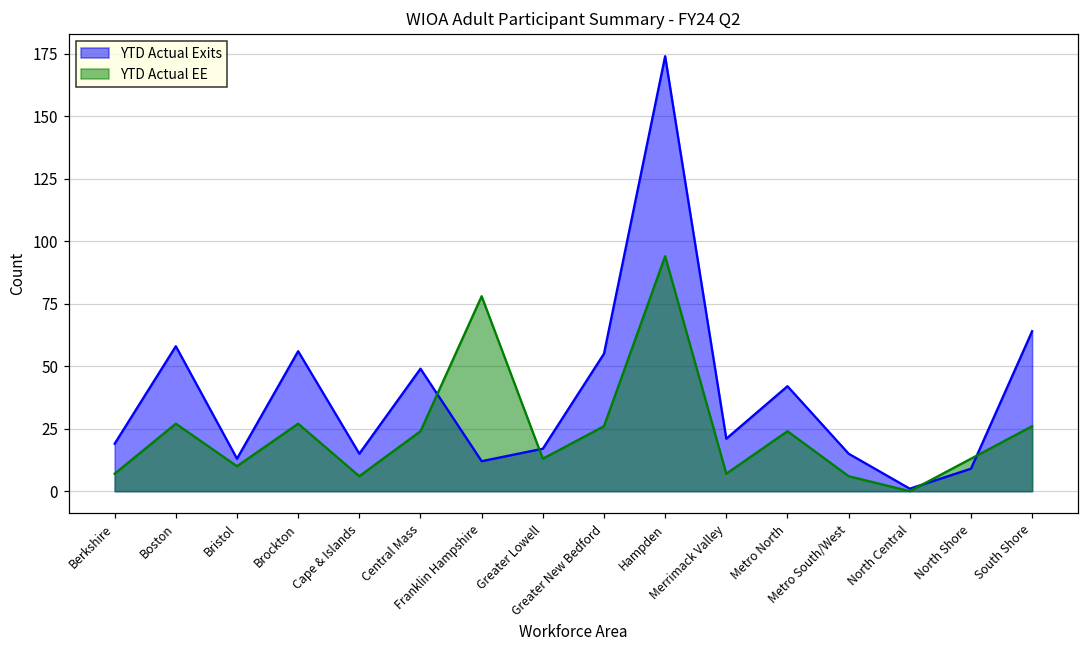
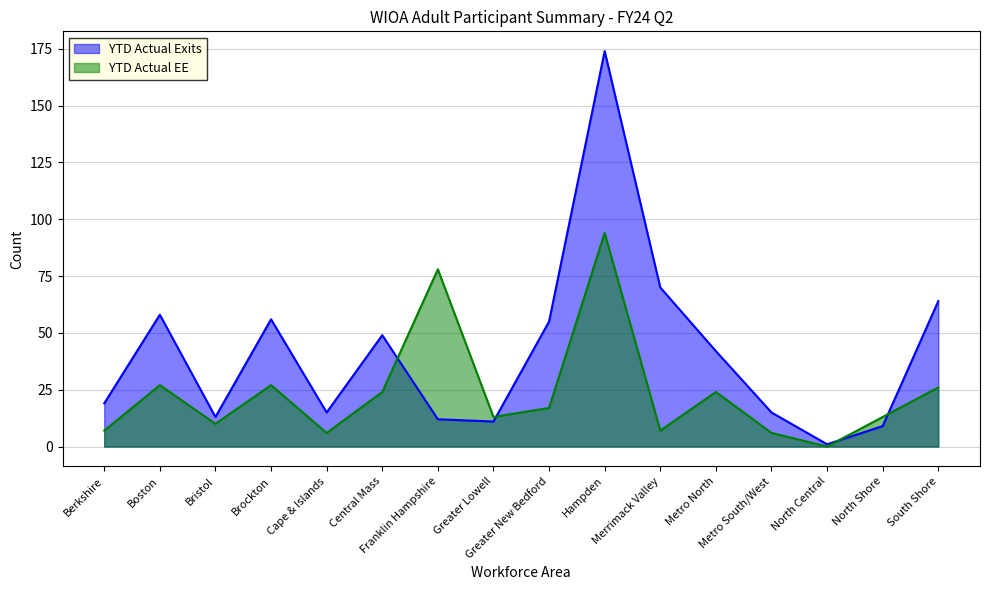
YTD Actual Exits, Greater Lowell: 17 -> 11
YTD Actual EE, Greater New Bedford: 26 -> 17
YTD Actual Exits, Merrimack Valley: 21 -> 70
